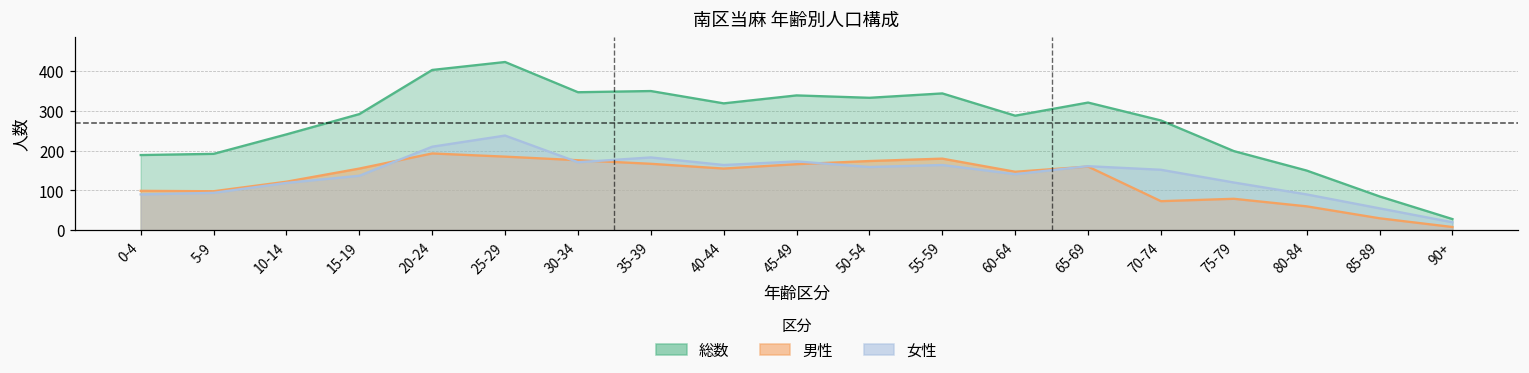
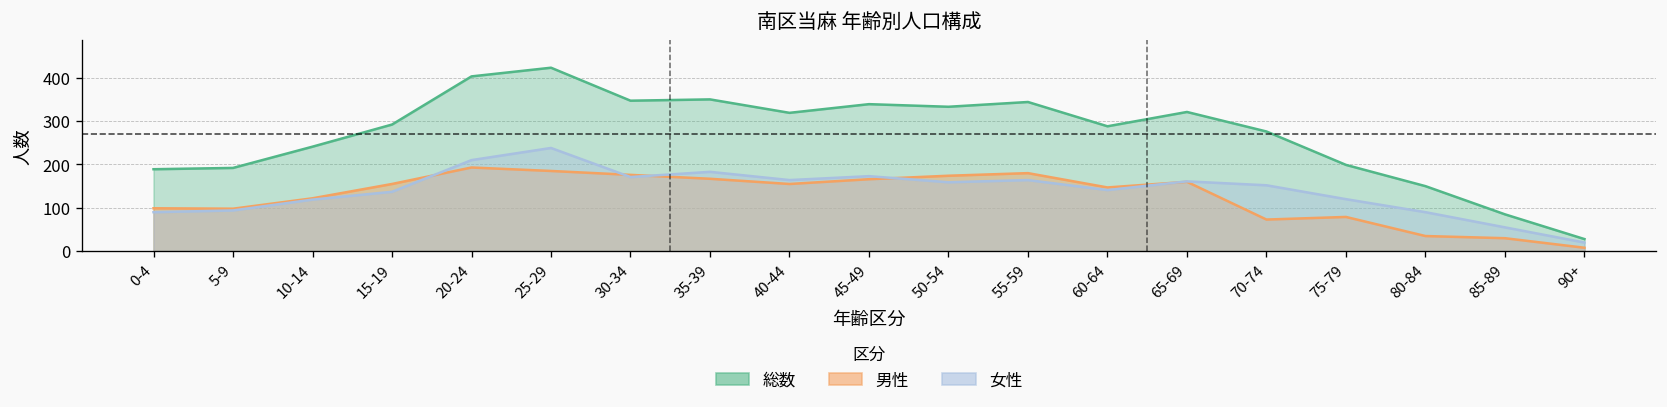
男性, 80-84: 60 -> 40
